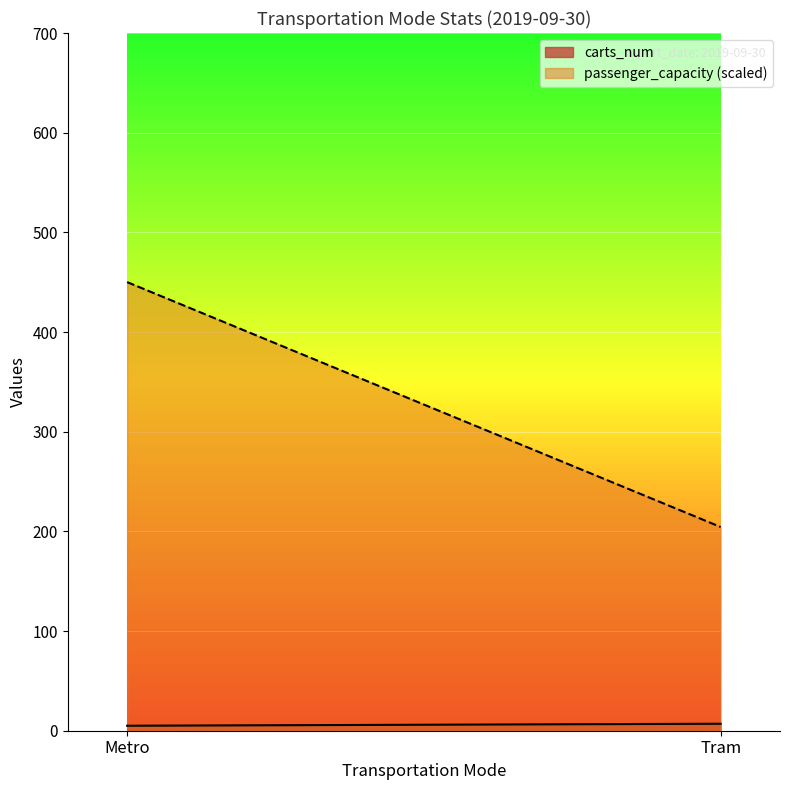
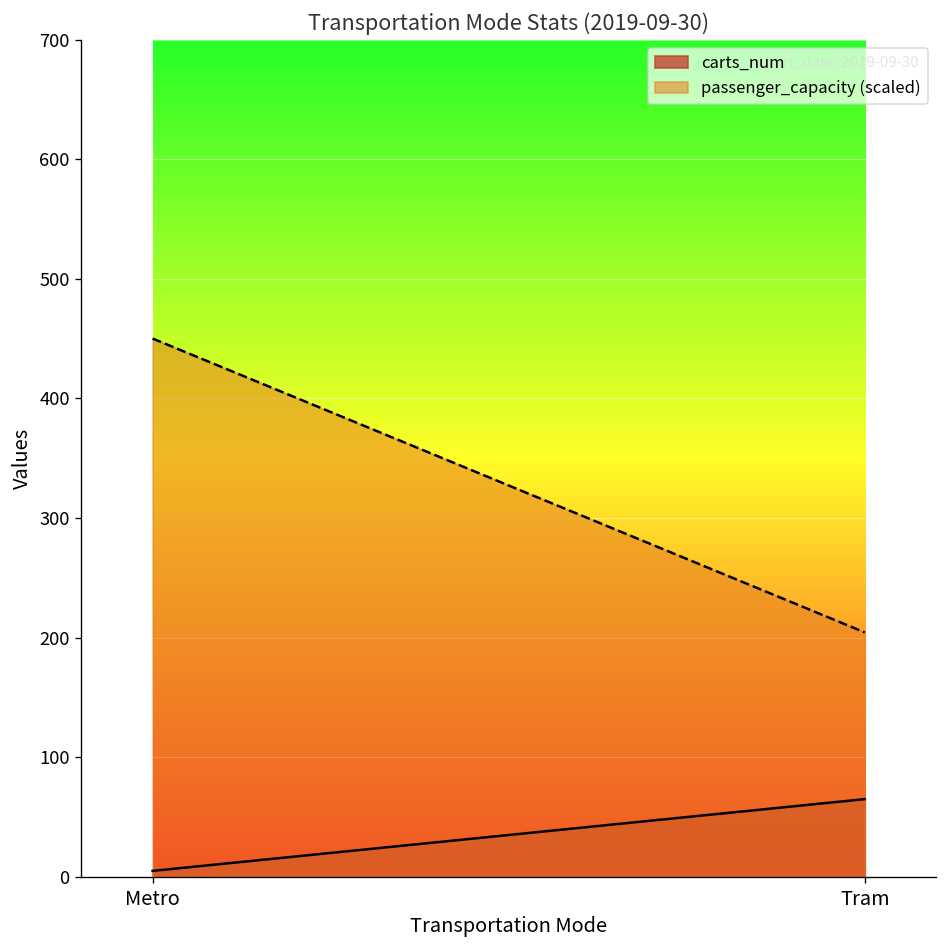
carts_num, Tram: 10 -> 70
